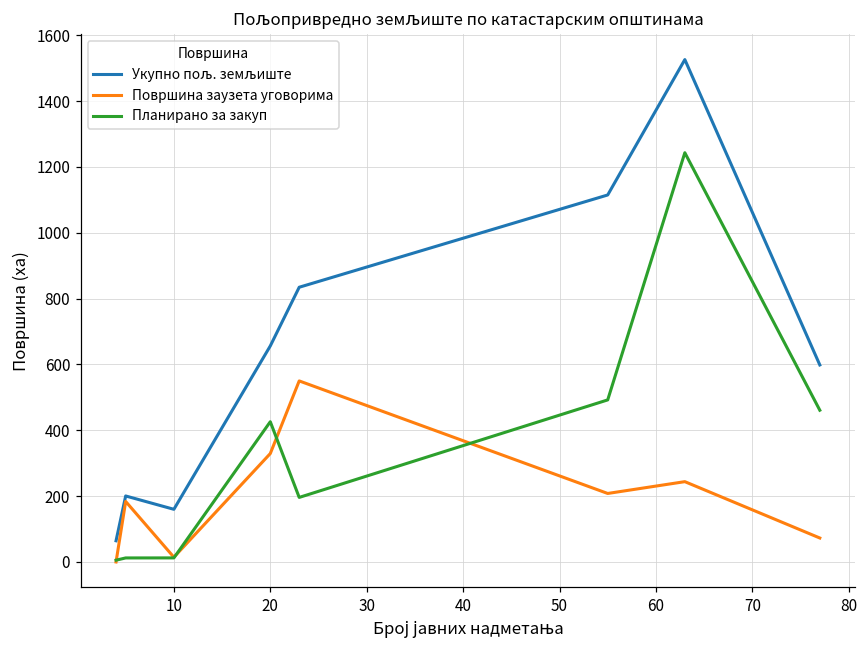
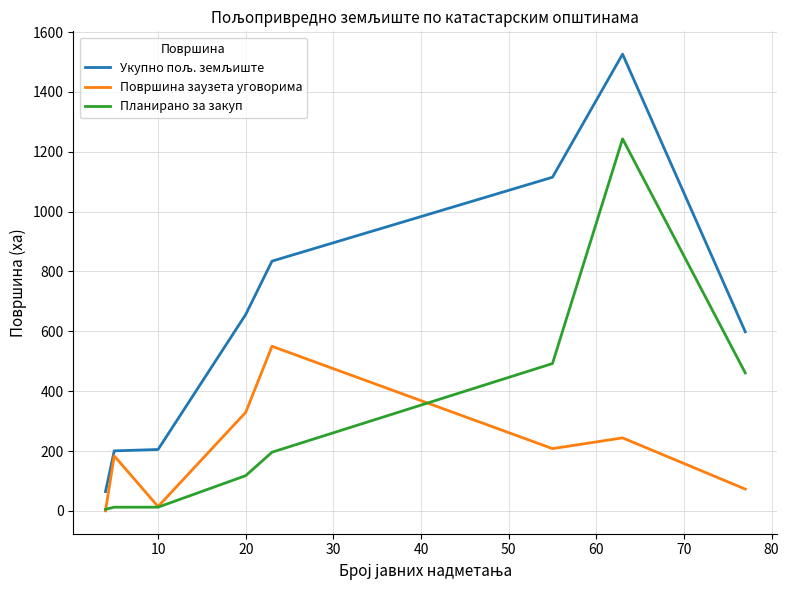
Укупно пољ. земљиште, 10: 160 -> 210
Планирано за закуп, 20: 430 -> 120
